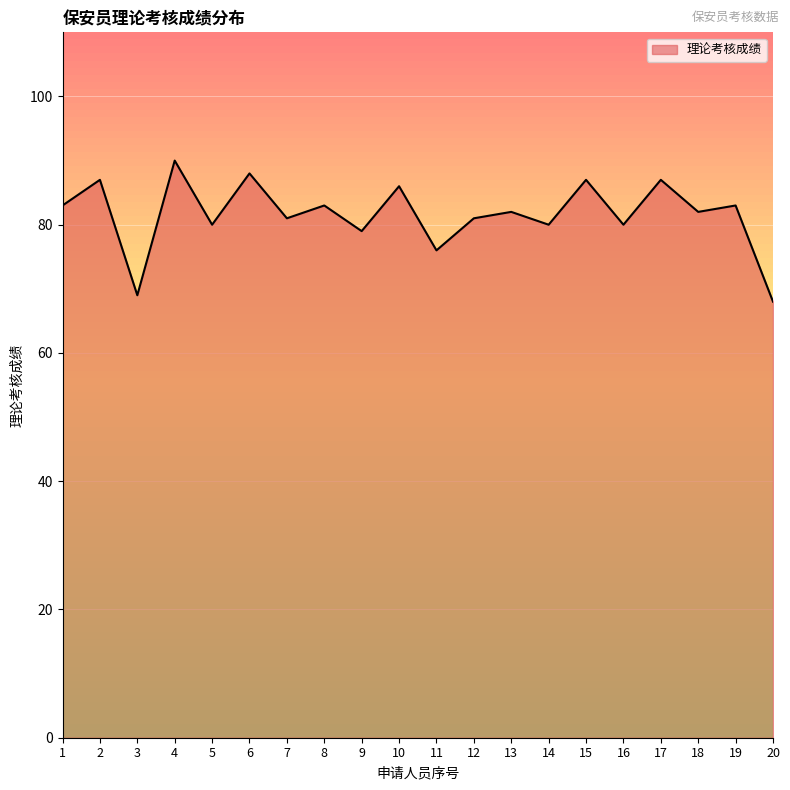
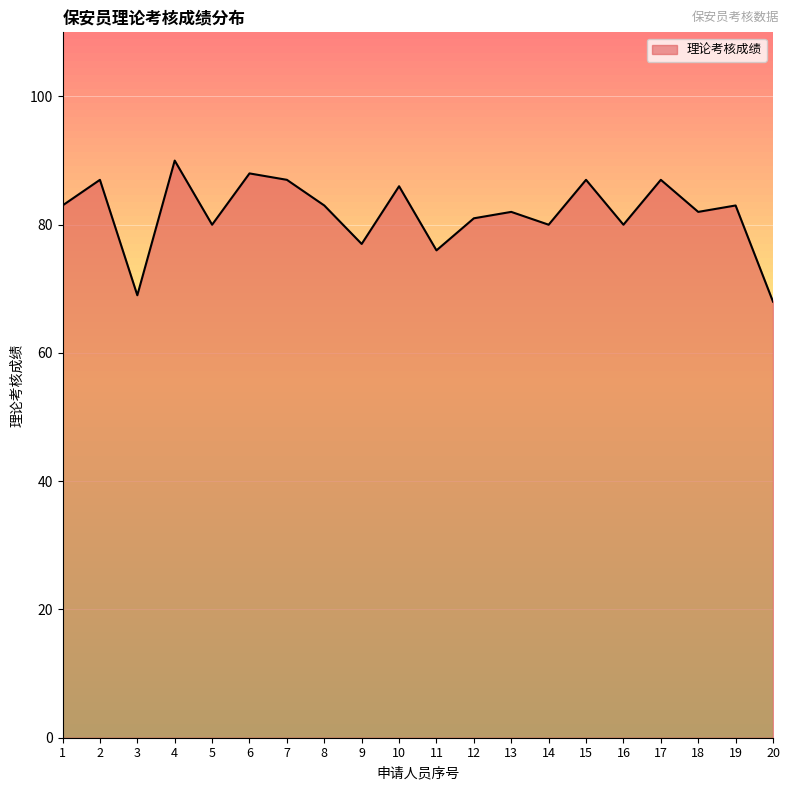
7: 81 -> 87
9: 79 -> 77
